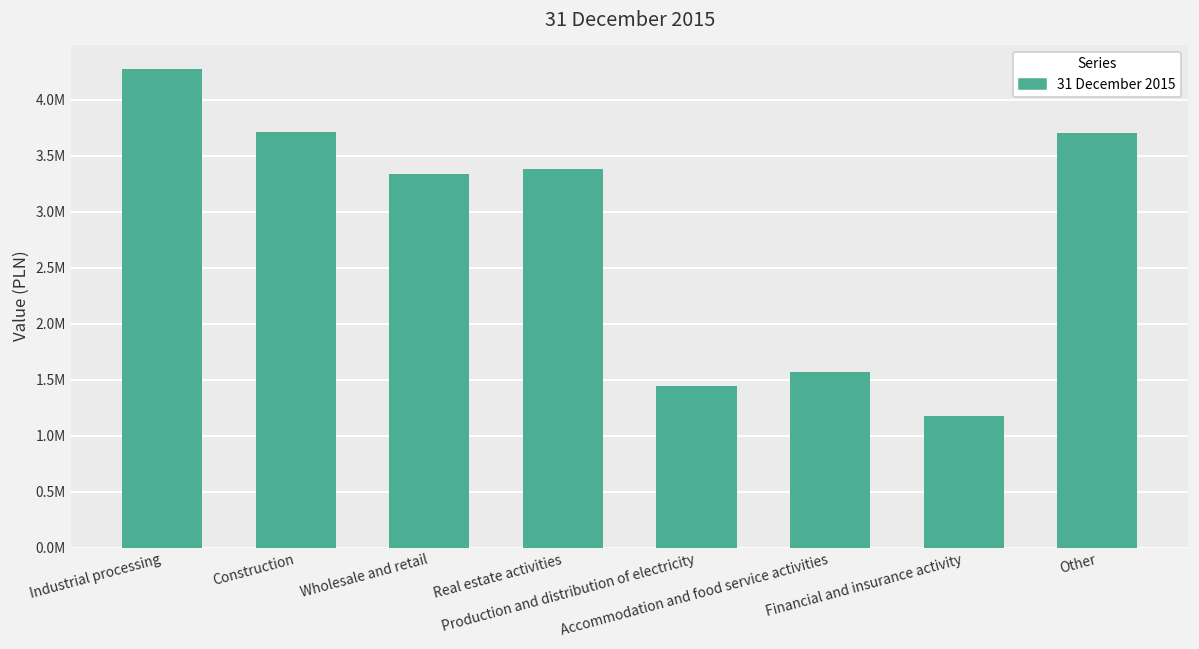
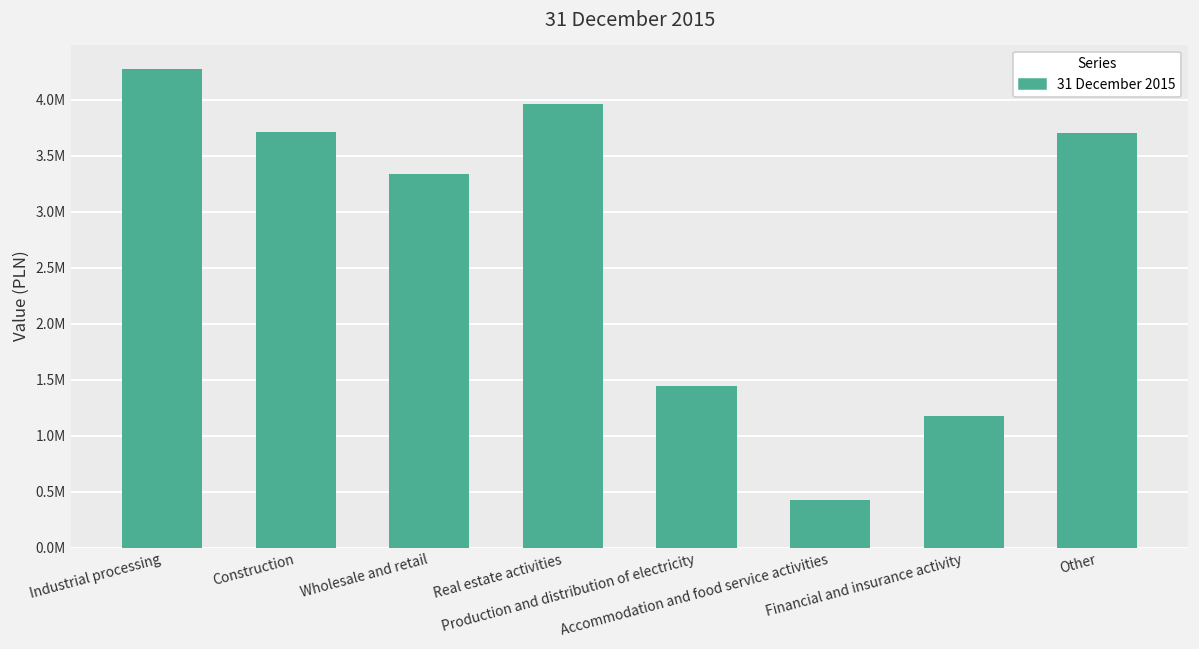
Real estate activities: 3380000 -> 3960000
Accommodation and food service activities: 1570000 -> 430000
